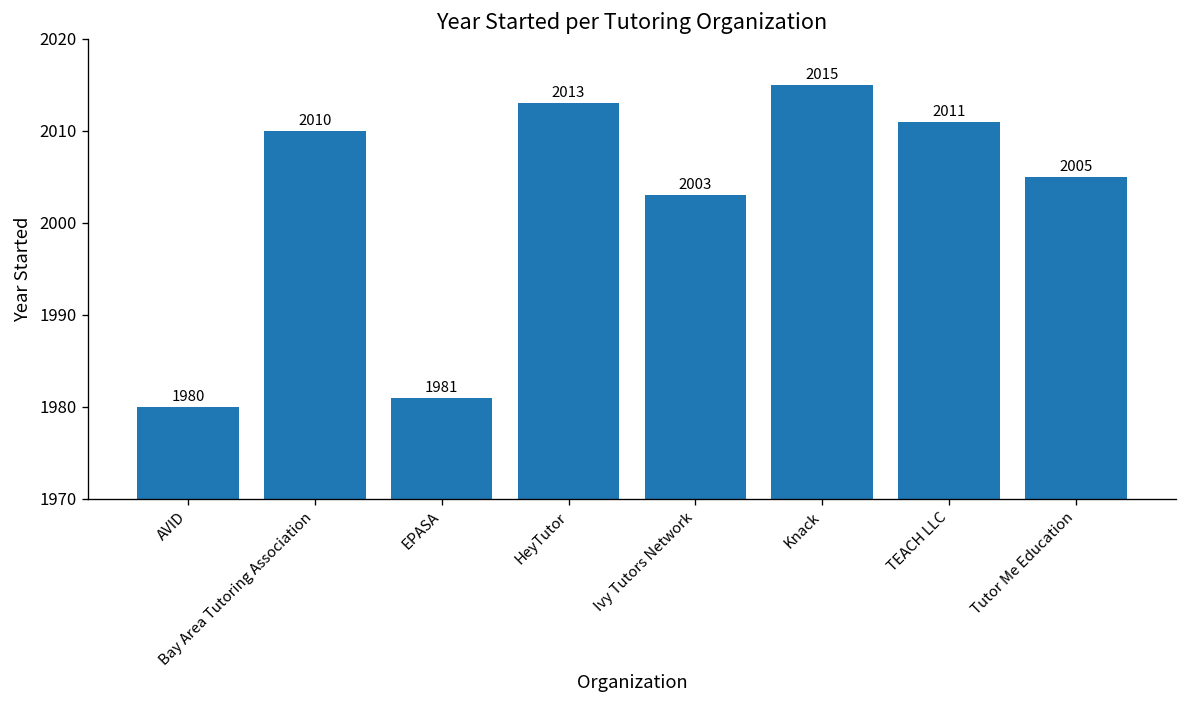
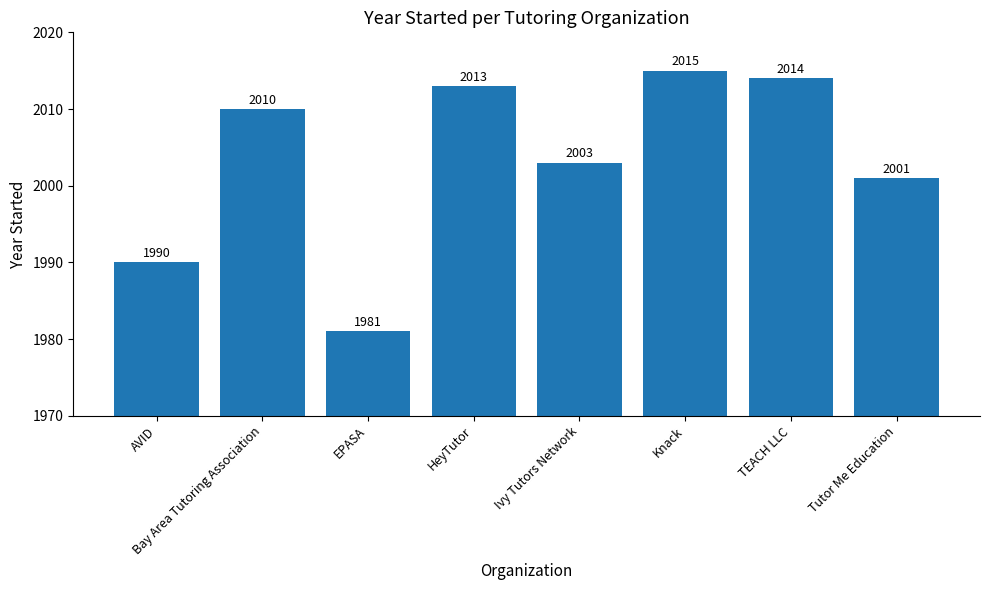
AVID: 1980 -> 1990
TEACH LLC: 2011 -> 2014
Tutor Me Education: 2005 -> 2001
